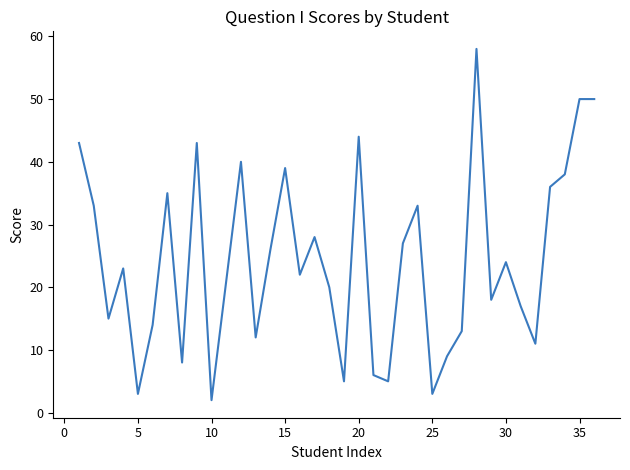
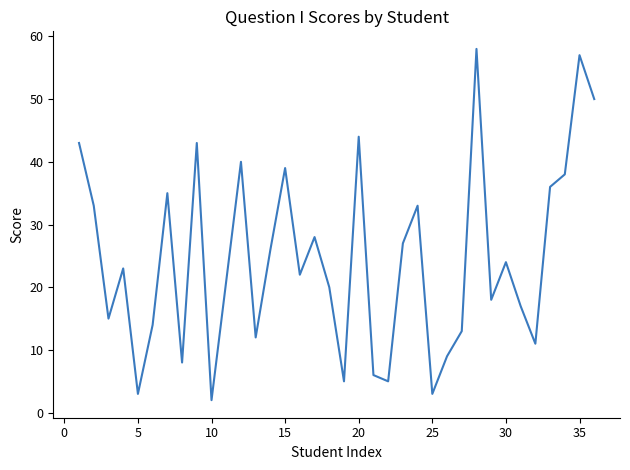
35: 50 -> 57
